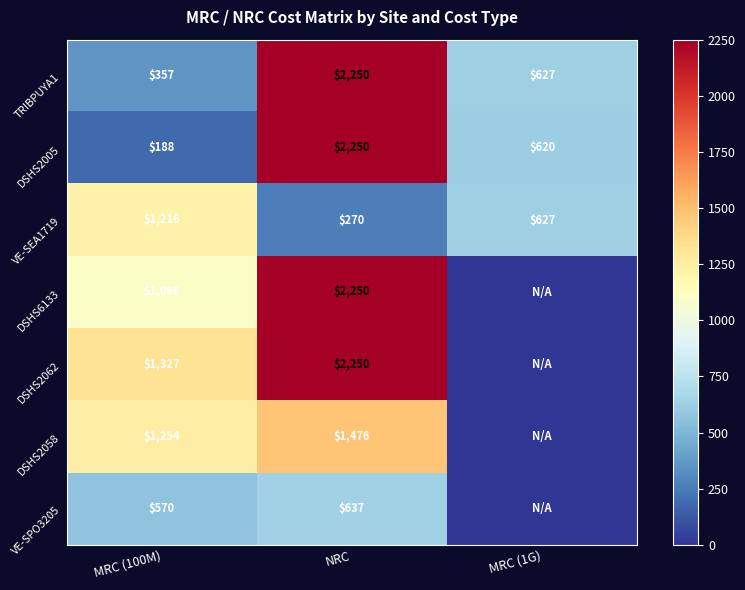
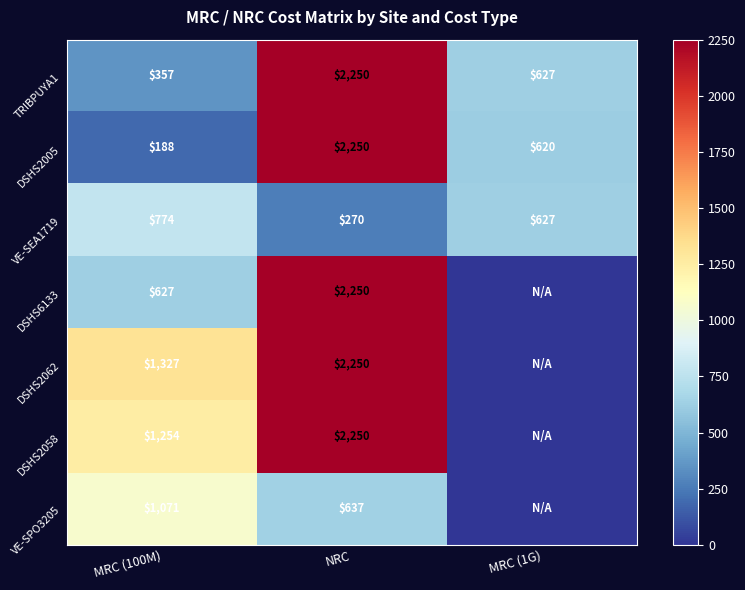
VE-SEA1719, MRC (100M): $1,216 -> $774
DSHS6133, MRC (100M): $1,098 -> $627
DSHS2058, NRC: $1,476 -> $2,250
VE-SPO3205, MRC (100M): $570 -> $1,071
